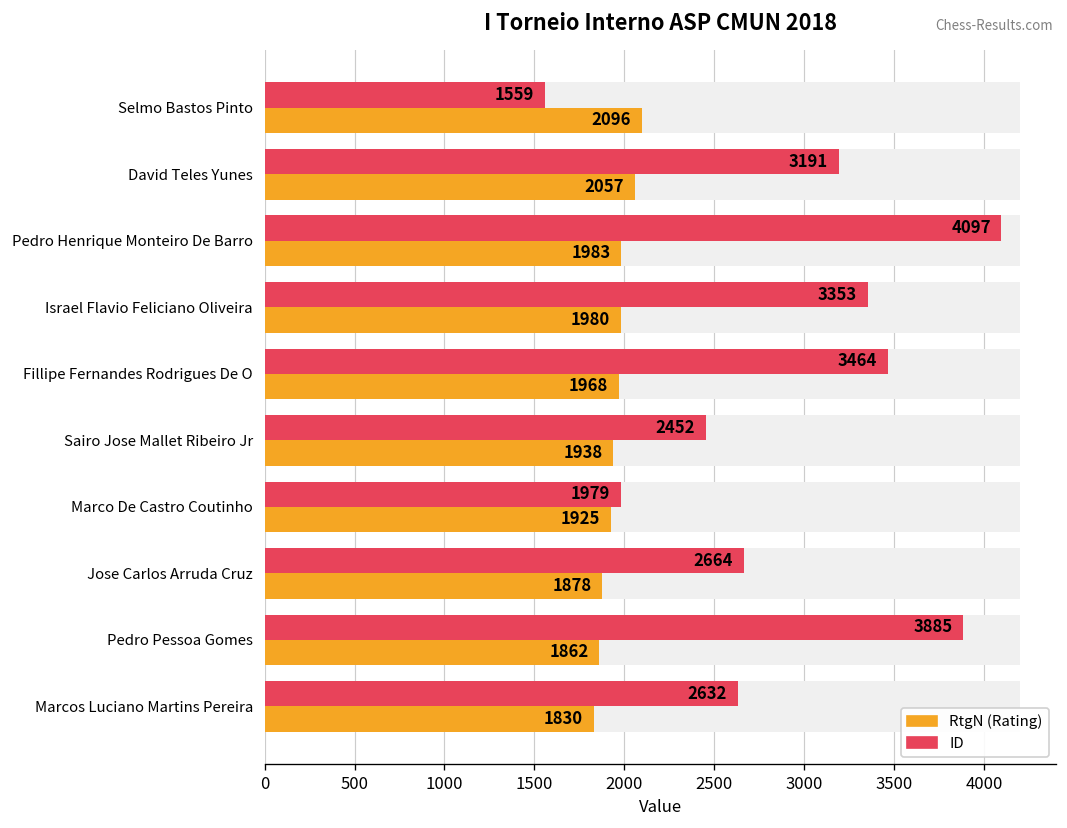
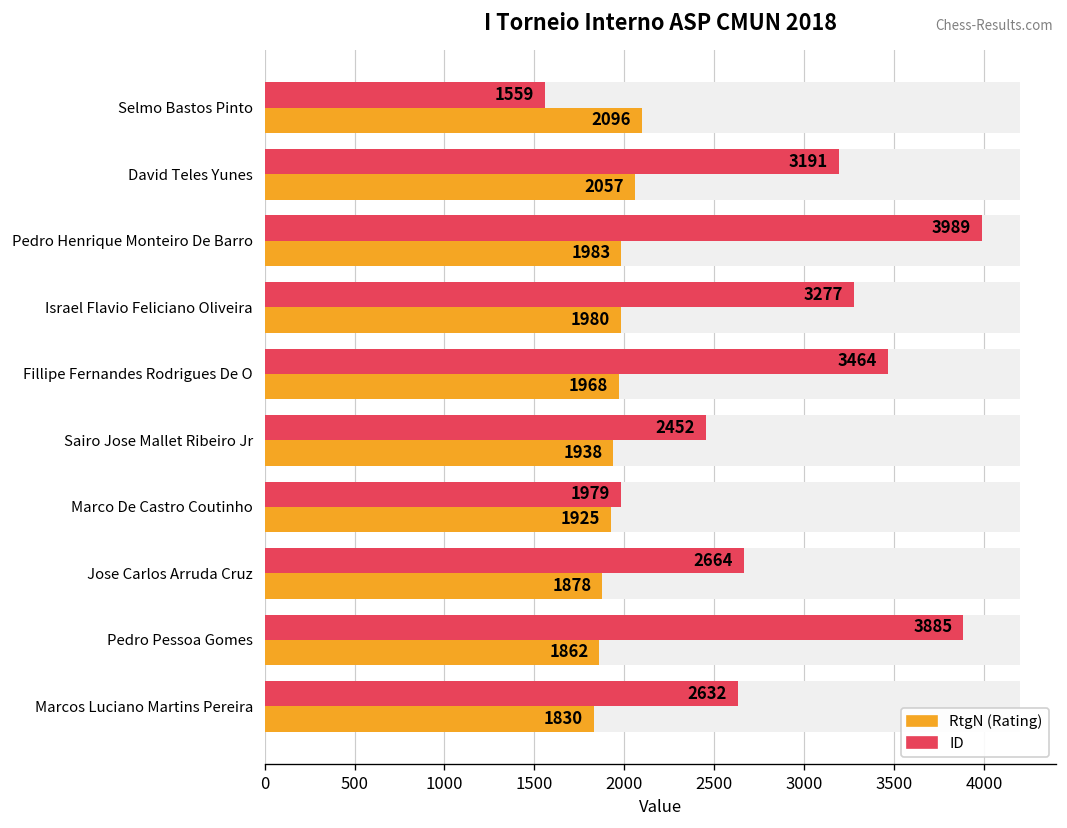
ID, Pedro Henrique Monteiro De Barro: 4097 -> 3989
ID, Israel Flavio Feliciano Oliveira: 3353 -> 3277
